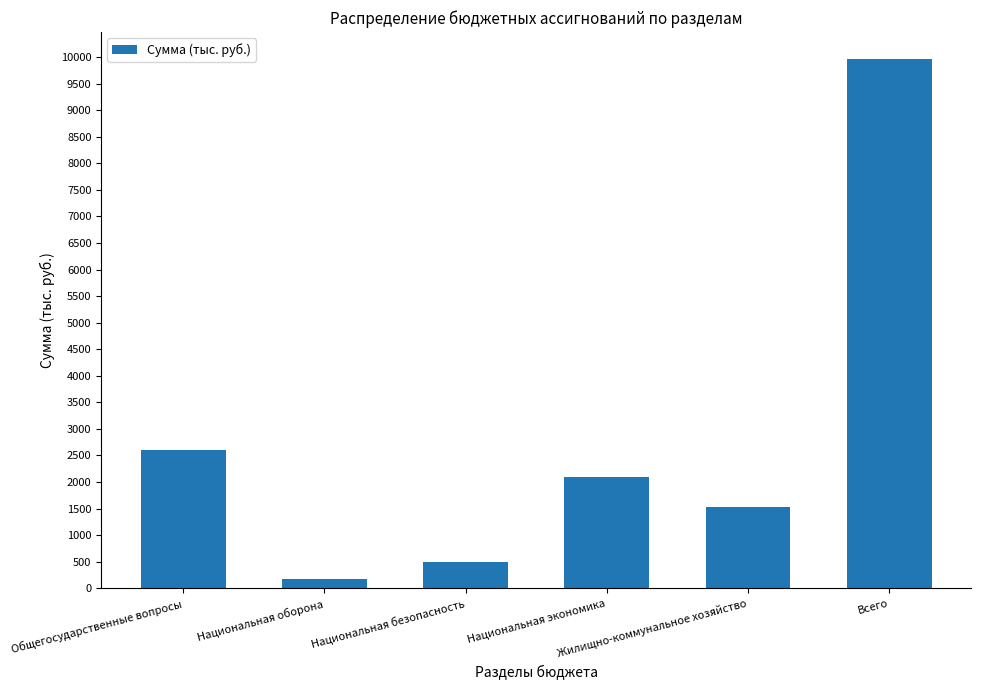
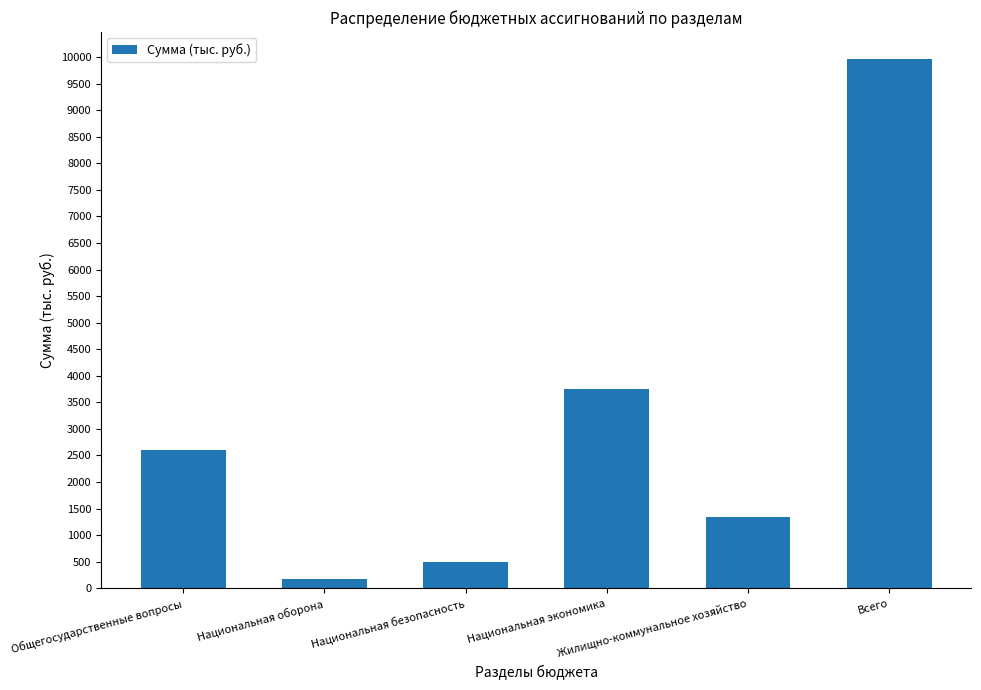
Национальная экономика: 2100 -> 3800
Жилищно-коммунальное хозяйство: 1500 -> 1300
